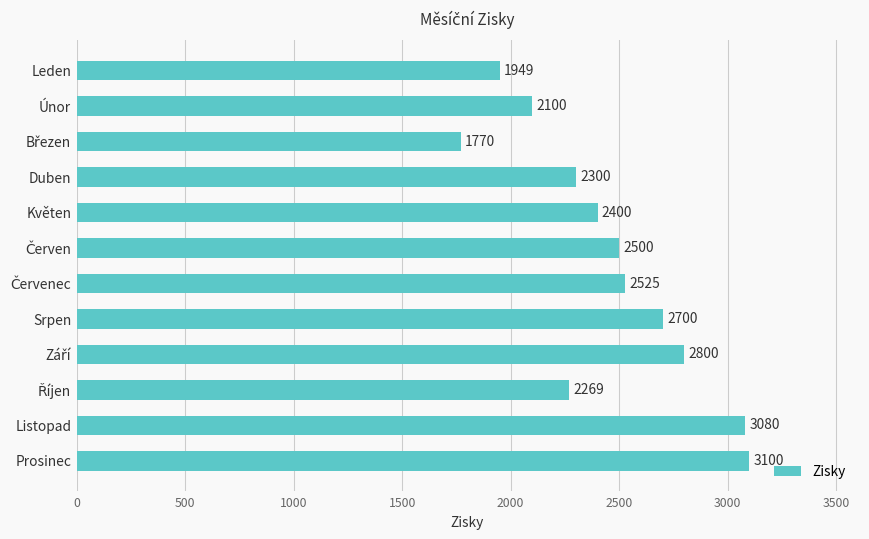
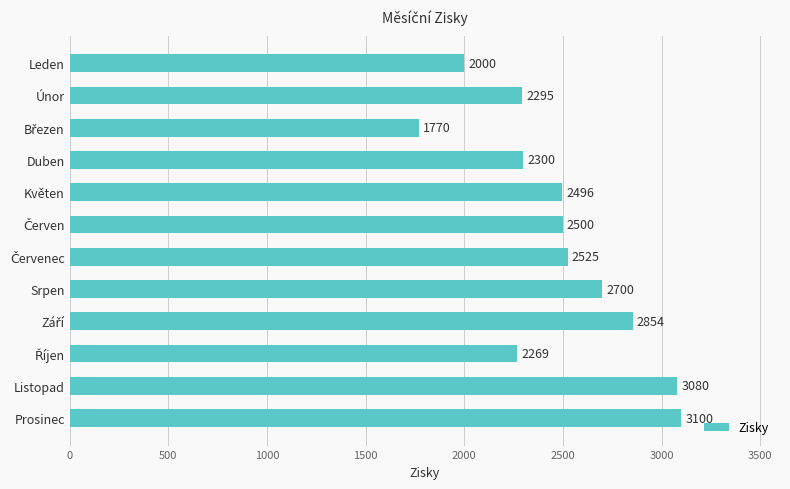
Leden: 1949 -> 2000
Únor: 2100 -> 2295
Květen: 2400 -> 2496
Září: 2800 -> 2854
